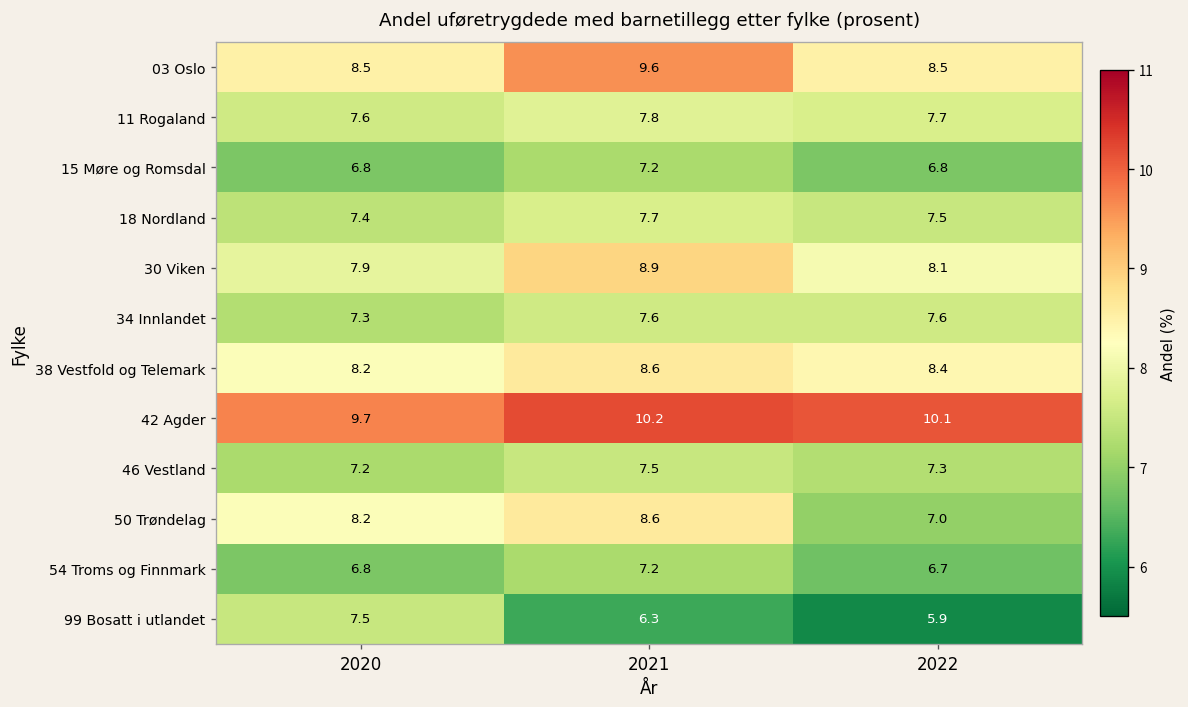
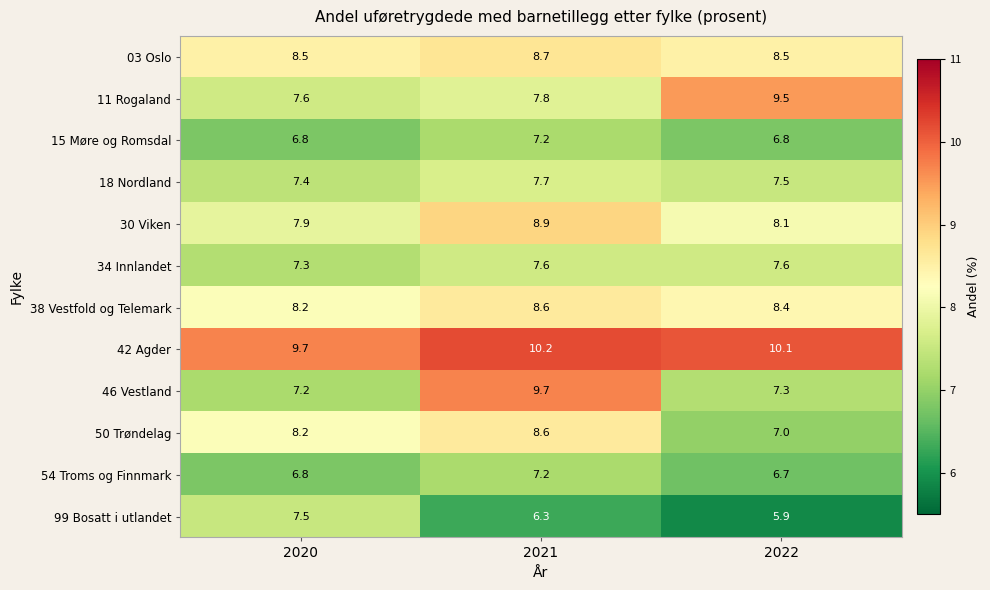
03 Oslo, 2021: 9.6 -> 8.7
11 Rogaland, 2022: 7.7 -> 9.5
46 Vestland, 2021: 7.5 -> 9.7
